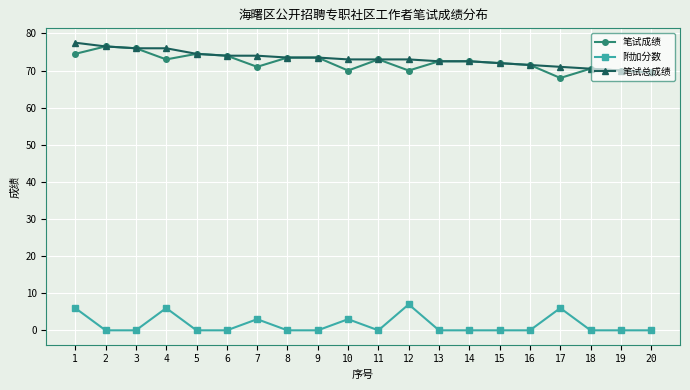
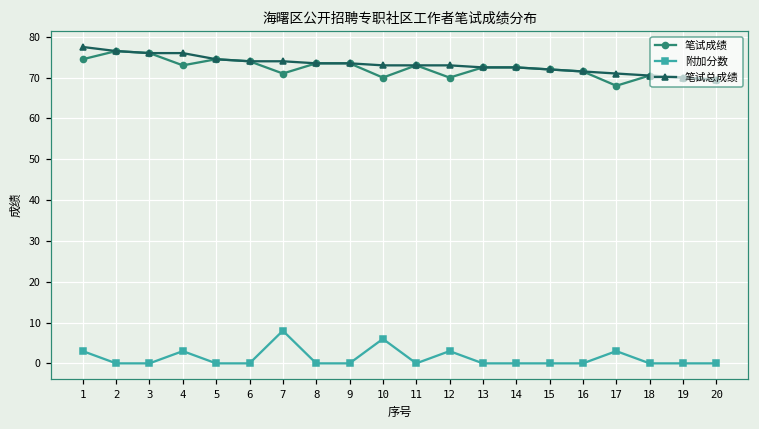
附加分数, 1: 6 -> 3
附加分数, 4: 6 -> 3
附加分数, 7: 3 -> 8
附加分数, 10: 3 -> 6
附加分数, 12: 7 -> 3
附加分数, 17: 6 -> 3
